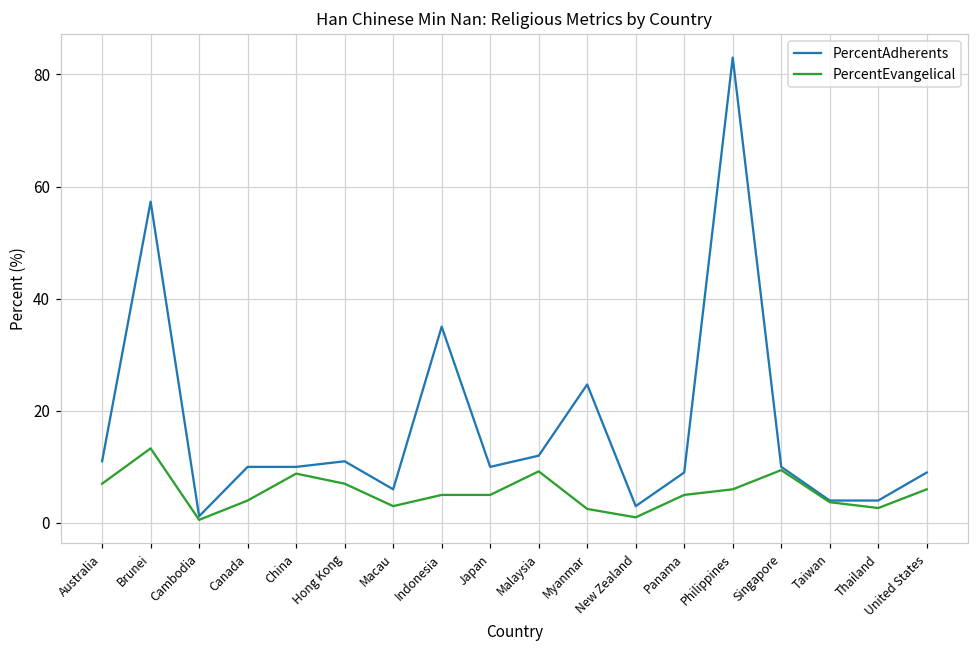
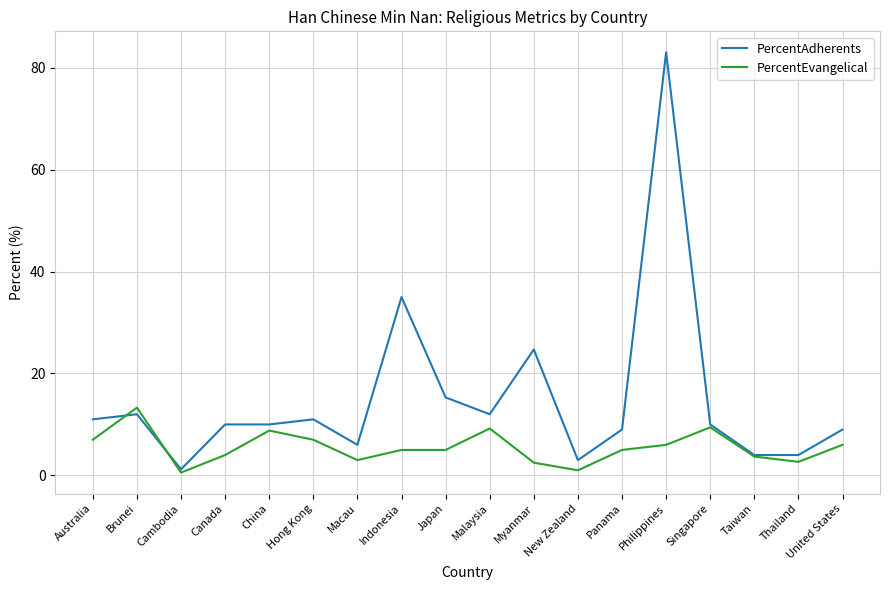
PercentAdherents, Brunei: 57 -> 12
PercentAdherents, Japan: 10 -> 15
